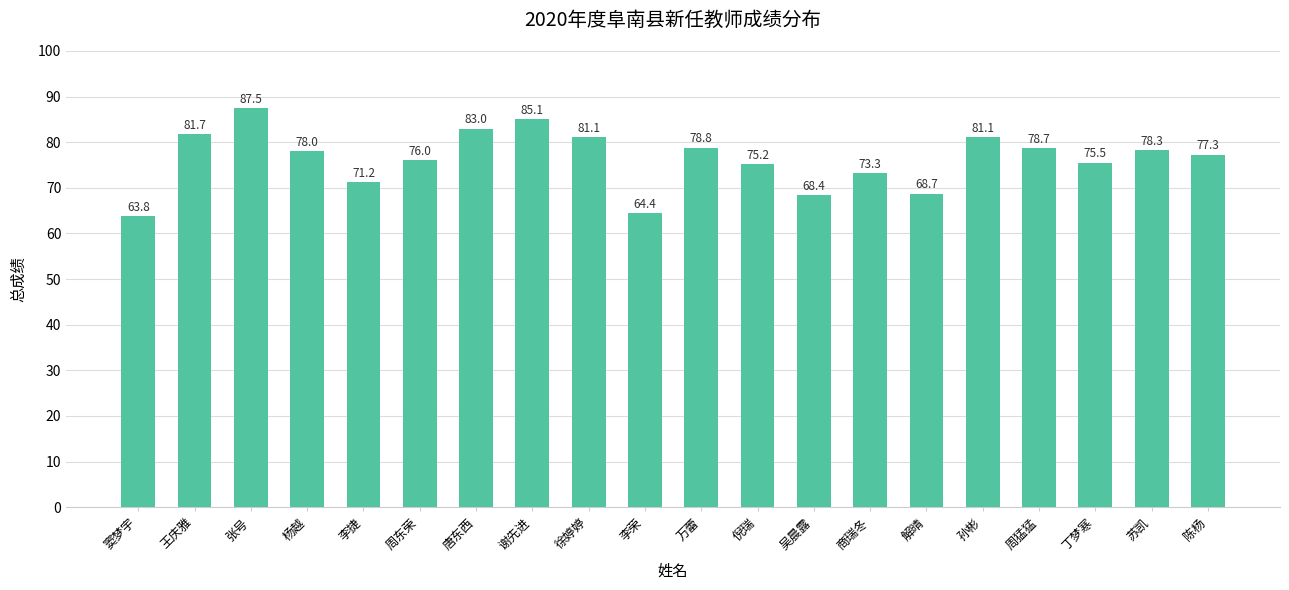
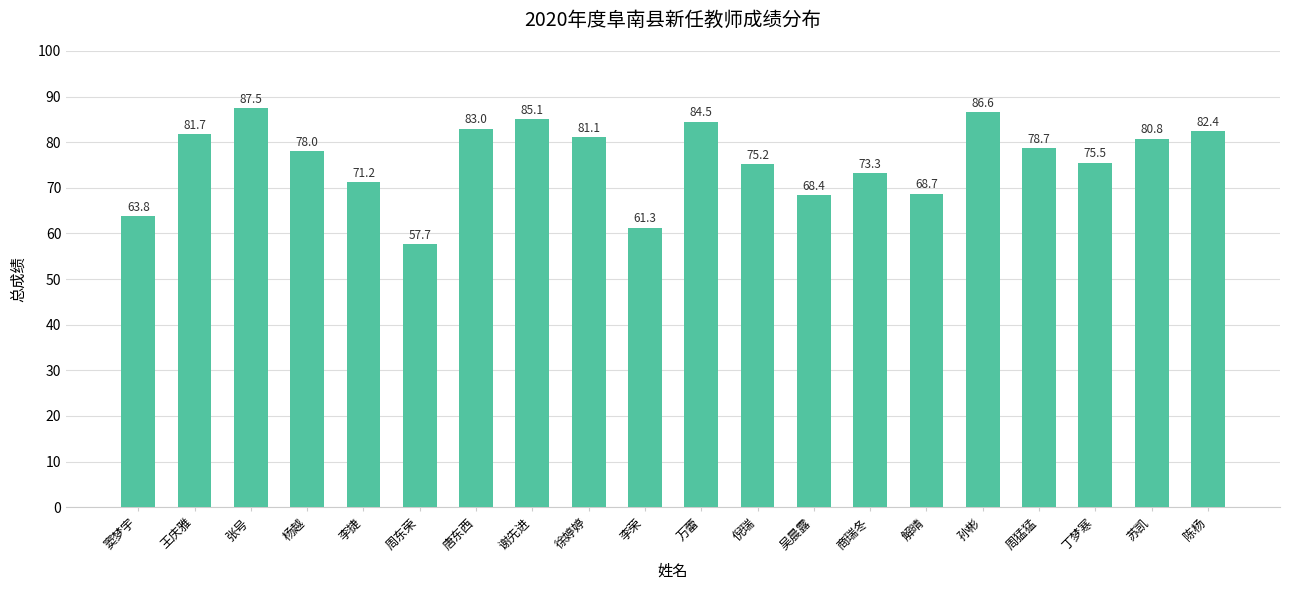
周东荣: 76.0 -> 57.7
李荣: 64.4 -> 61.3
万蕾: 78.8 -> 84.5
孙彬: 81.1 -> 86.6
苏凯: 78.3 -> 80.8
陈杨: 77.3 -> 82.4
